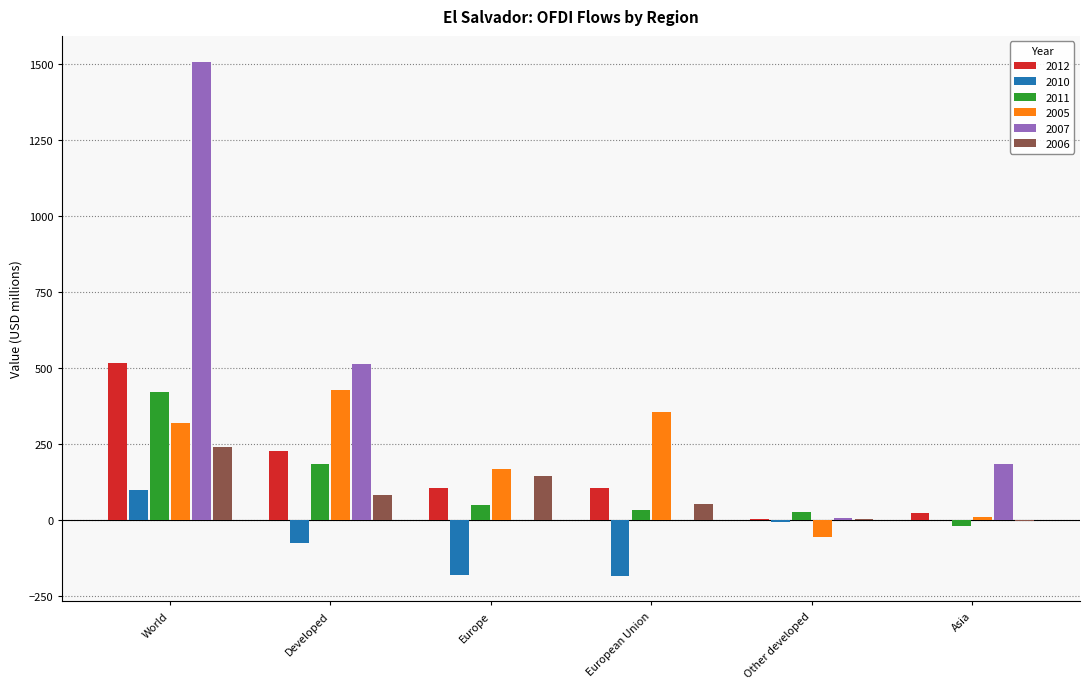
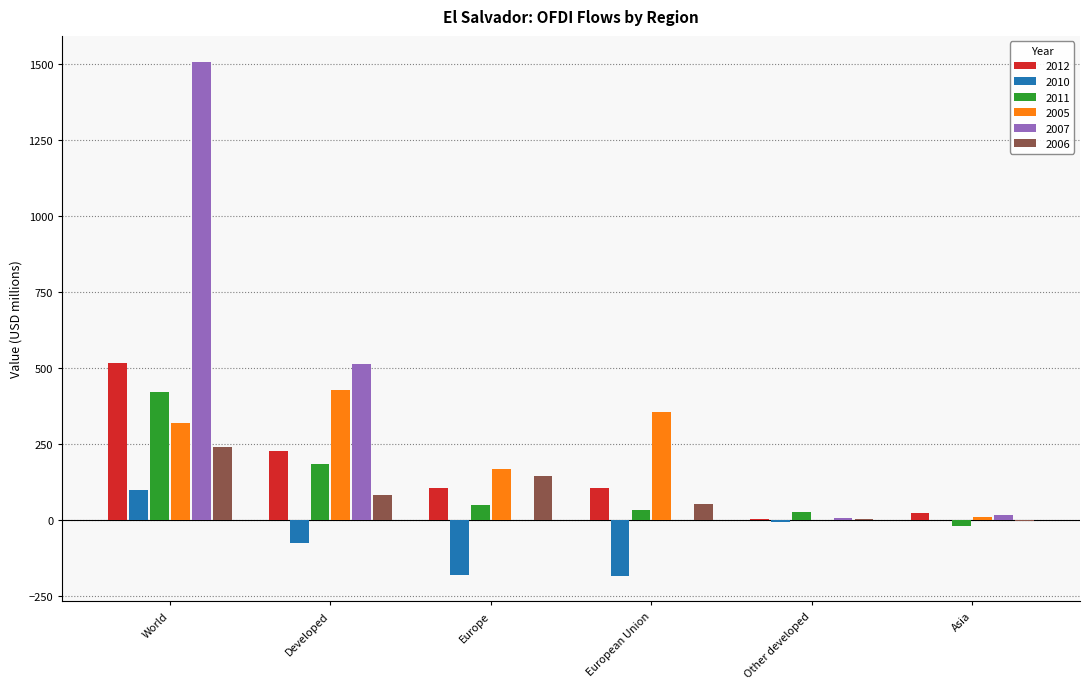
2005, Other developed: -60 -> 0
2007, Asia: 180 -> 20
